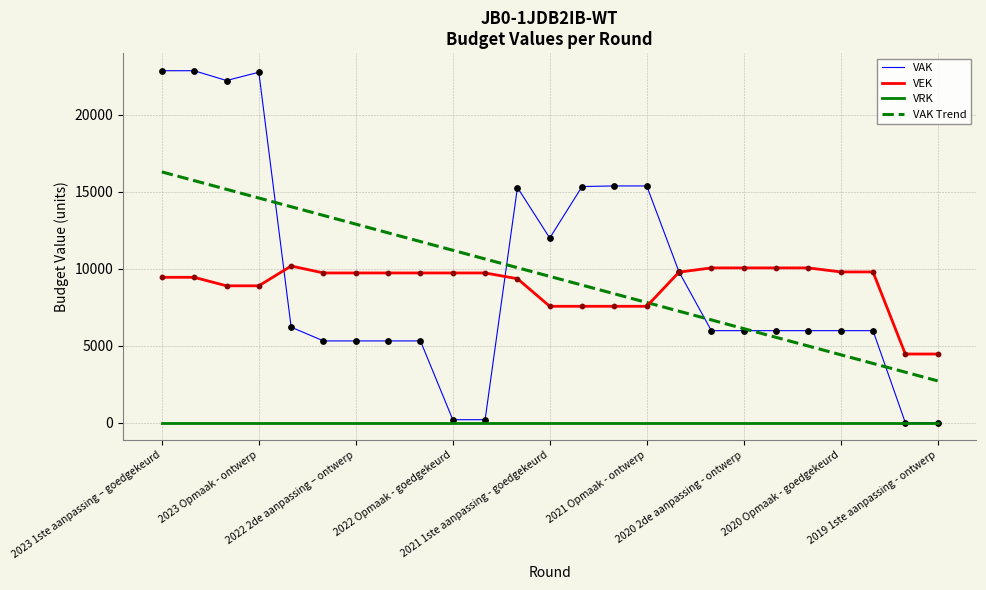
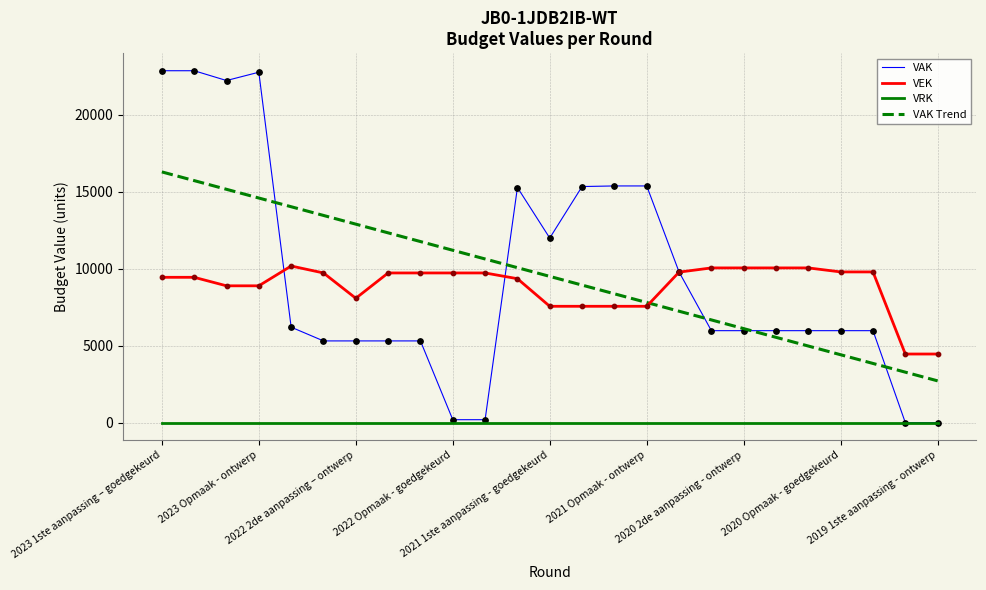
VEK, 2022 2de aanpassing – ontwerp: 9700 -> 8100
